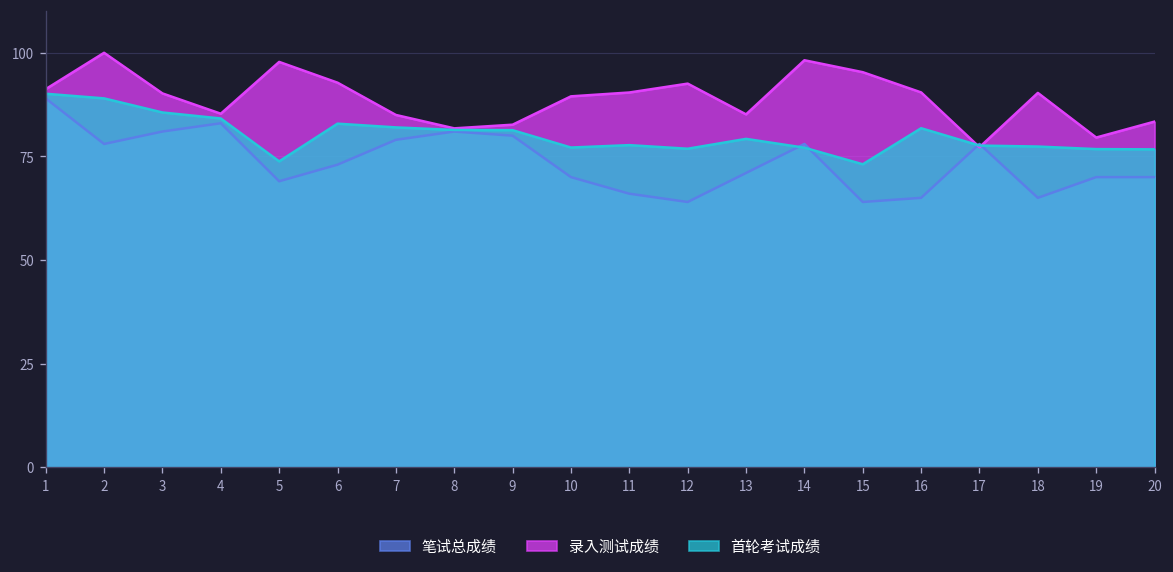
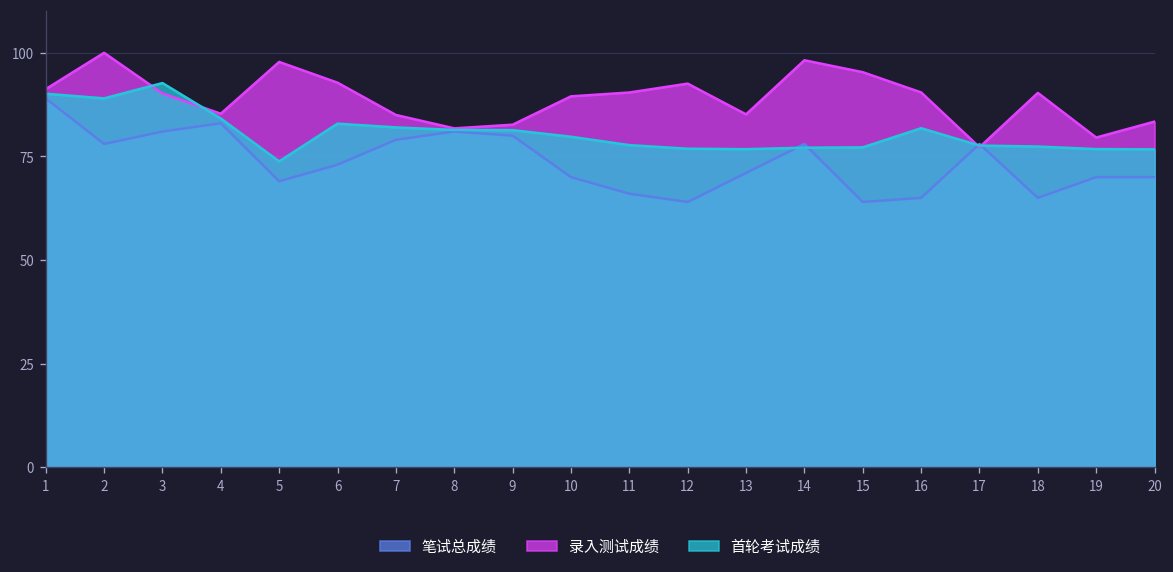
首轮考试成绩, 3: 86 -> 93
首轮考试成绩, 10: 77 -> 80
首轮考试成绩, 13: 79 -> 77
首轮考试成绩, 15: 73 -> 77
